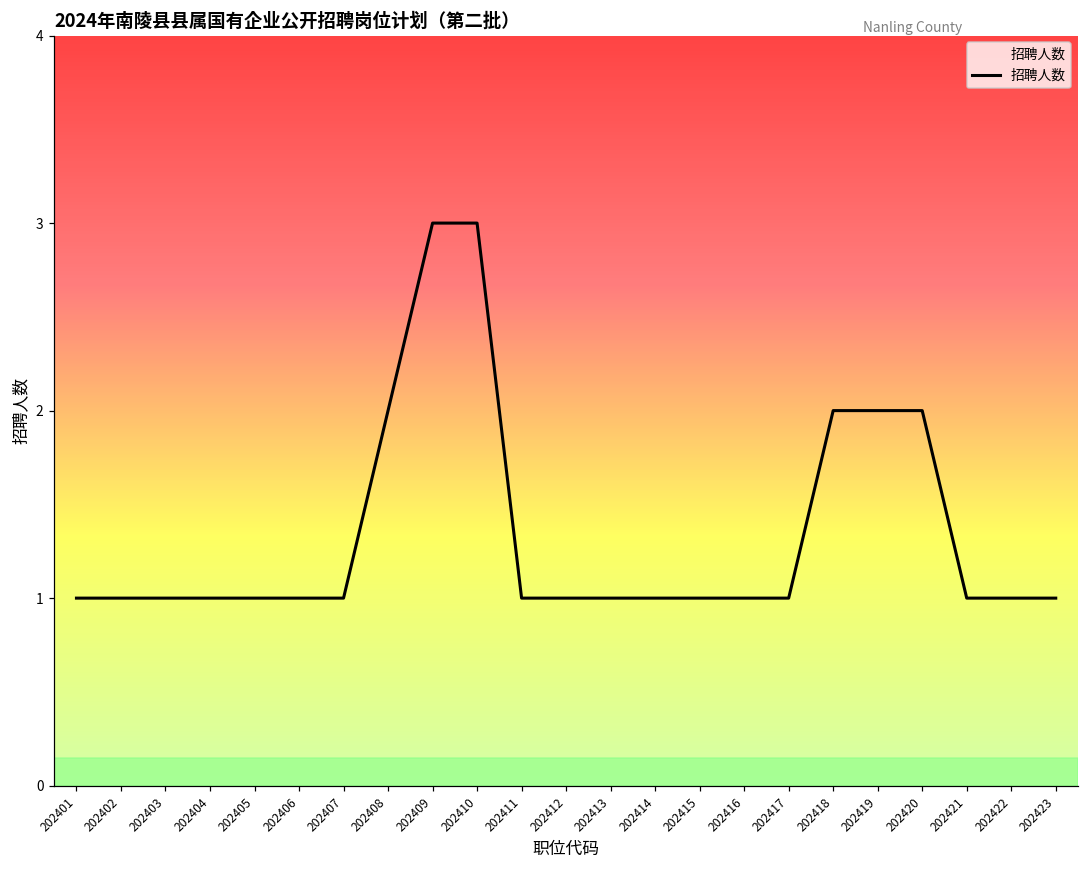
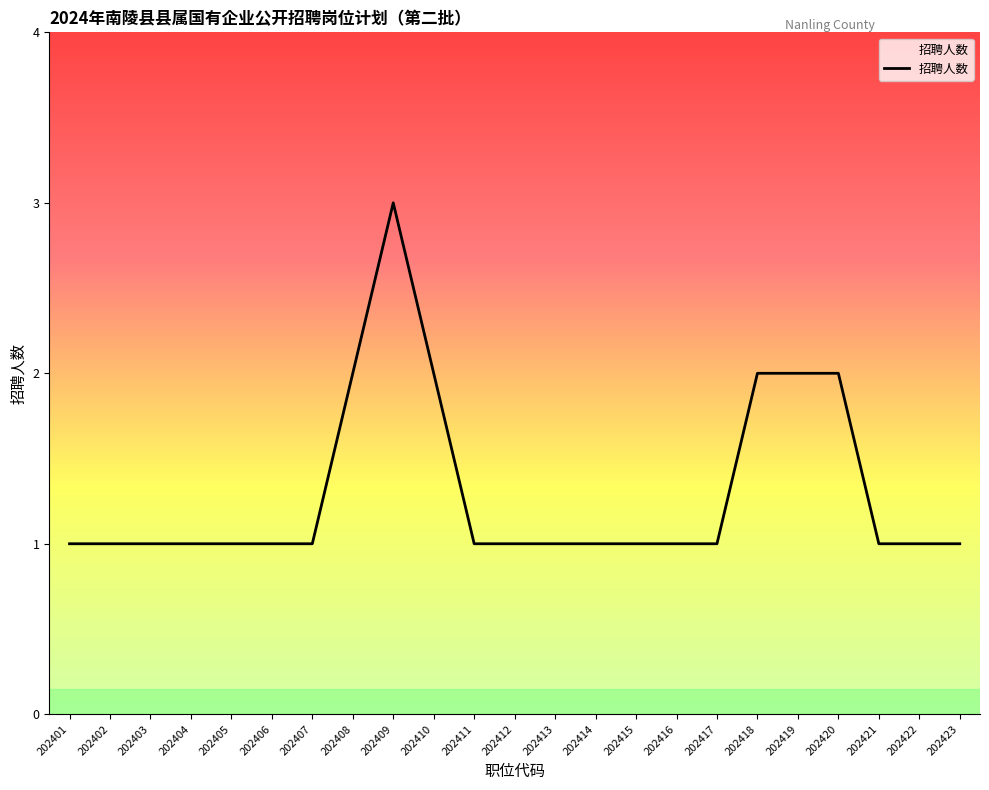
202410: 3 -> 2
